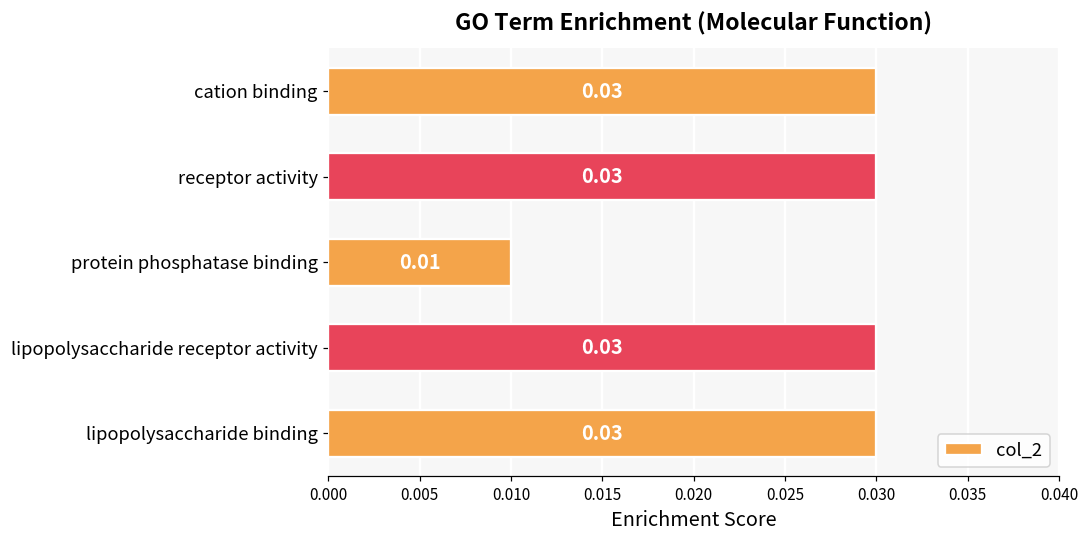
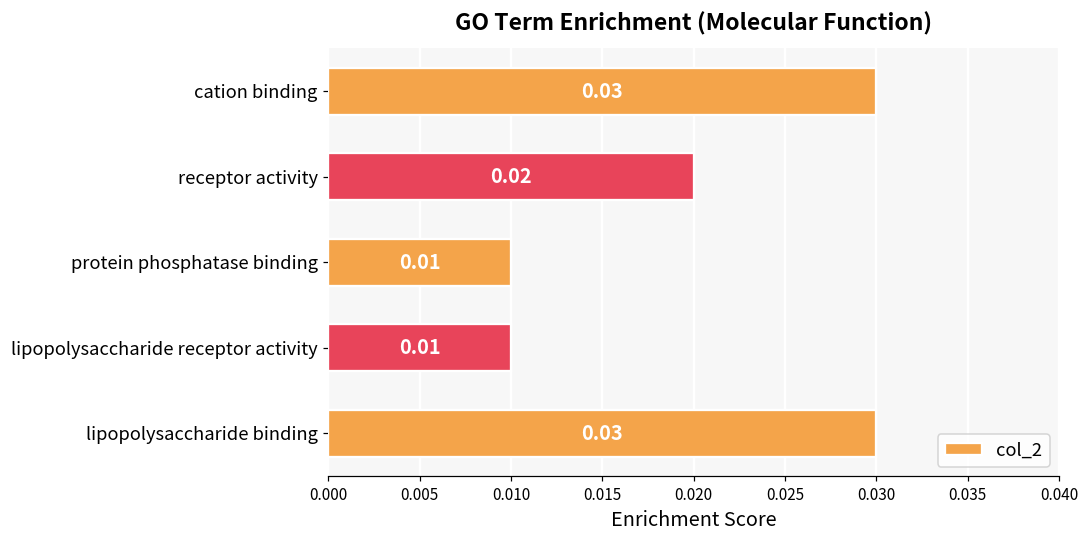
receptor activity: 0.03 -> 0.02
lipopolysaccharide receptor activity: 0.03 -> 0.01
